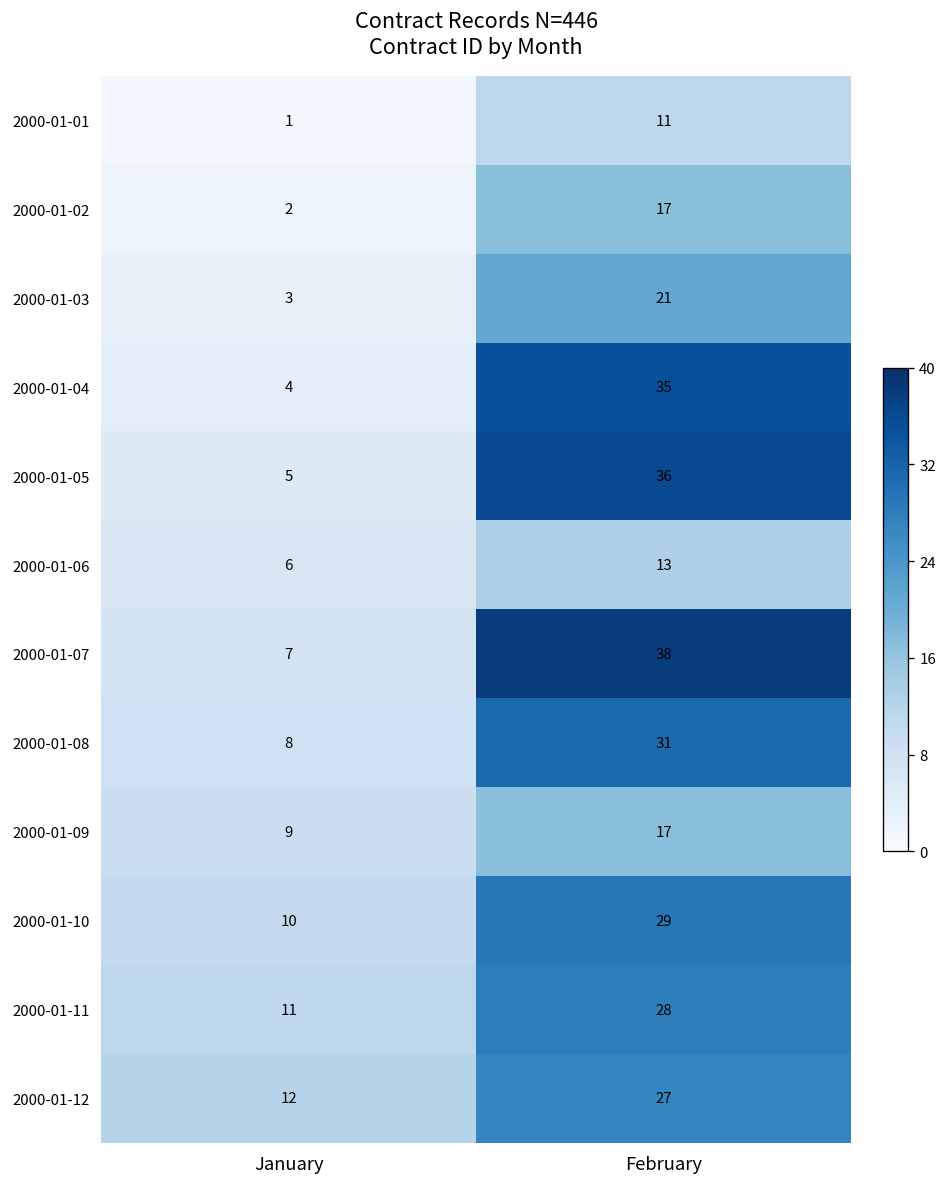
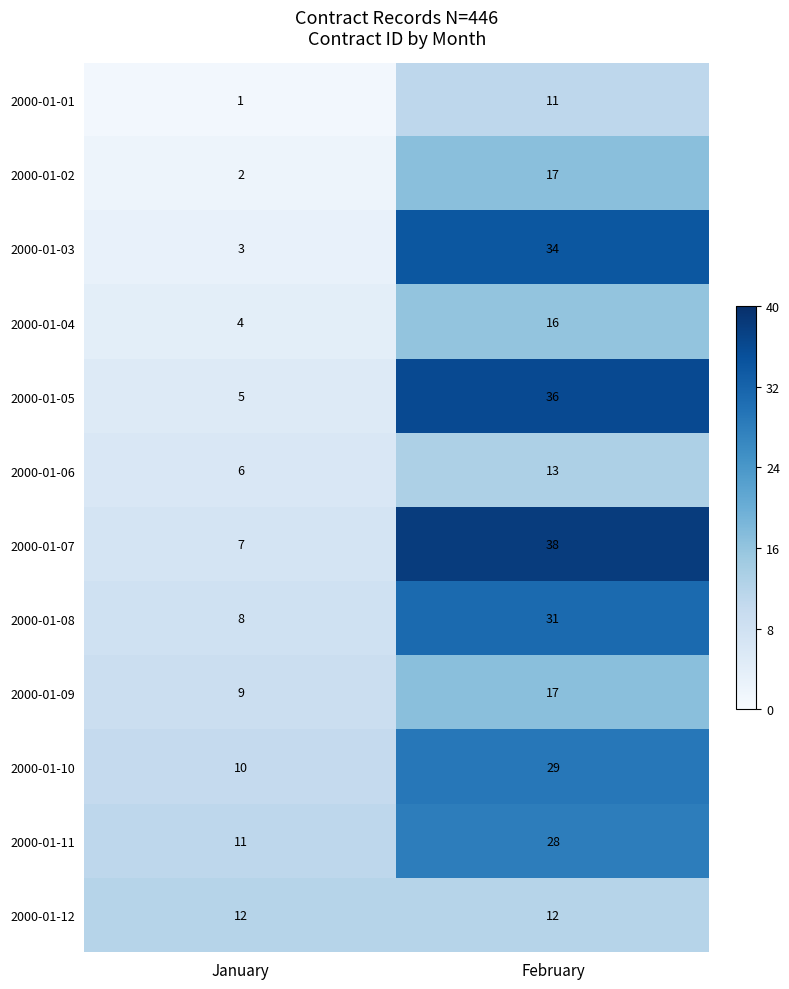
2000-01-03, February: 21 -> 34
2000-01-04, February: 35 -> 16
2000-01-12, February: 27 -> 12
